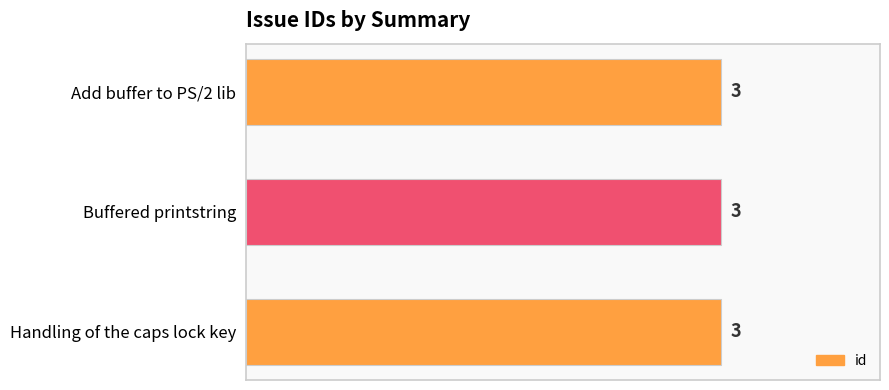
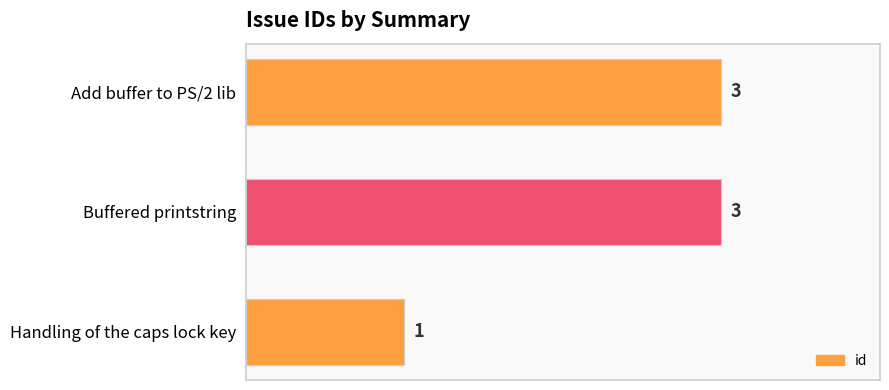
Handling of the caps lock key: 3 -> 1
